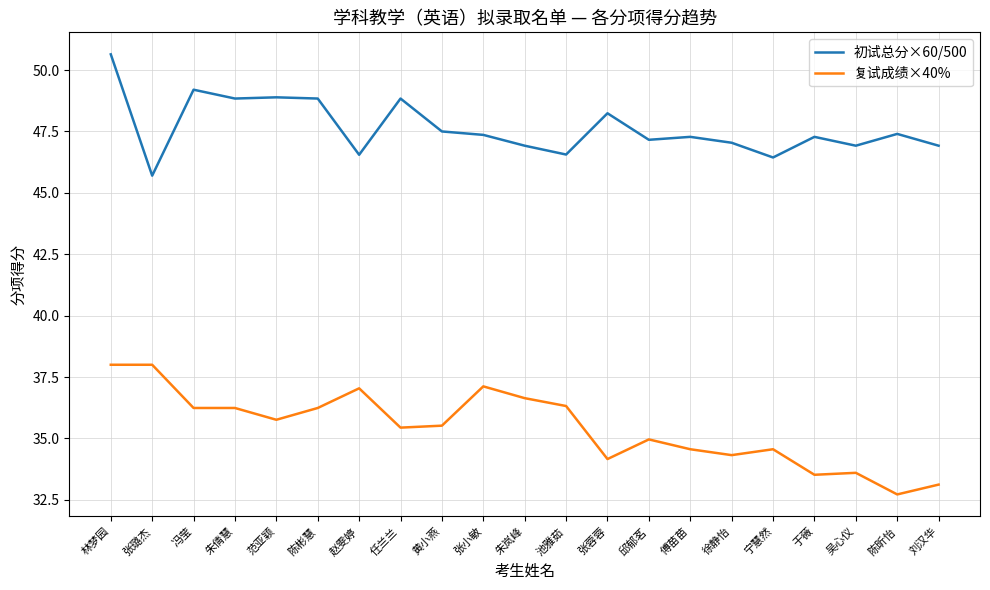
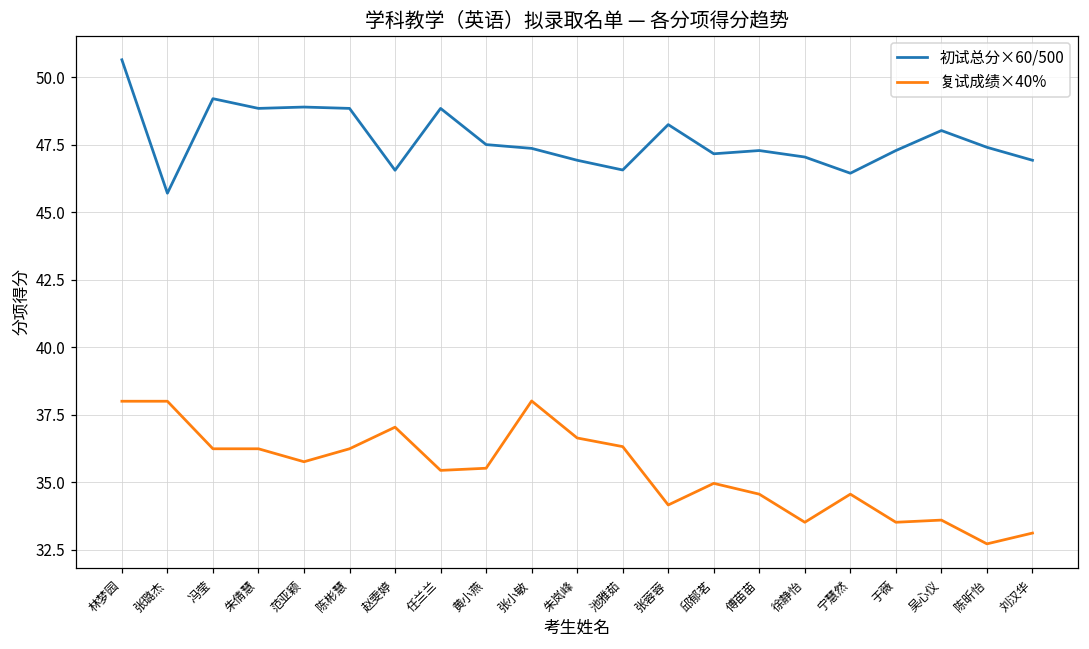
复试成绩×40%, 张小敏: 37.1 -> 38.0
复试成绩×40%, 徐静怡: 34.3 -> 33.5
初试总分×60/500, 吴心仪: 46.9 -> 48.0
